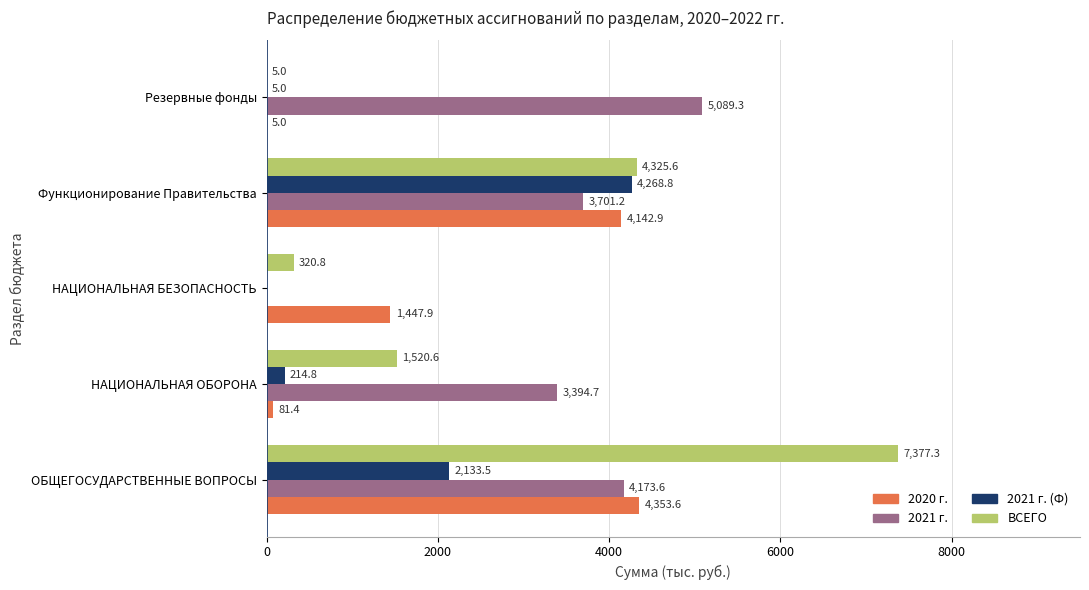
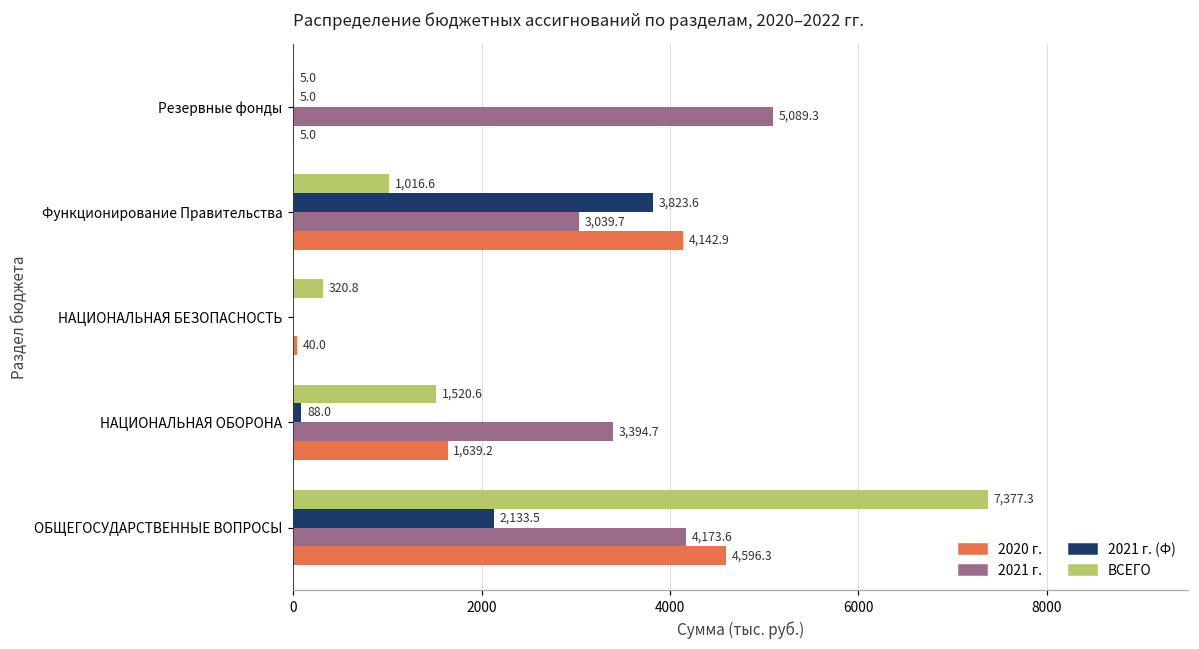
ВСЕГО, Функционирование Правительства: 4,325.6 -> 1,016.6
2021 г. (Ф), Функционирование Правительства: 4,268.8 -> 3,823.6
2021 г., Функционирование Правительства: 3,701.2 -> 3,039.7
2020 г., НАЦИОНАЛЬНАЯ БЕЗОПАСНОСТЬ: 1,447.9 -> 40.0
2021 г. (Ф), НАЦИОНАЛЬНАЯ ОБОРОНА: 214.8 -> 88.0
2020 г., НАЦИОНАЛЬНАЯ ОБОРОНА: 81.4 -> 1,639.2
2020 г., ОБЩЕГОСУДАРСТВЕННЫЕ ВОПРОСЫ: 4,353.6 -> 4,596.3
